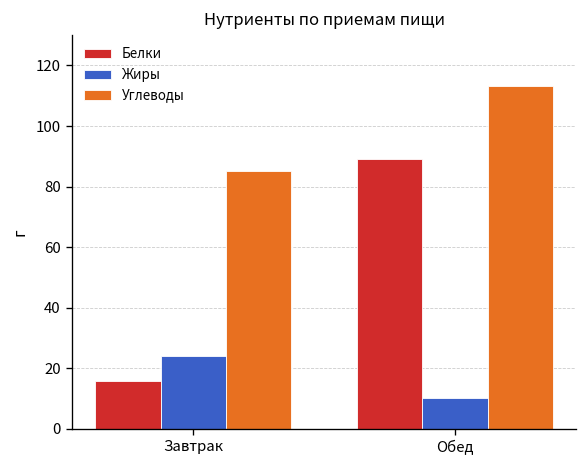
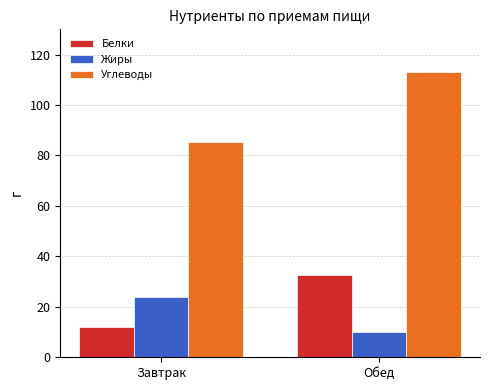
Белки, Завтрак: 16 -> 12
Белки, Обед: 89 -> 32
